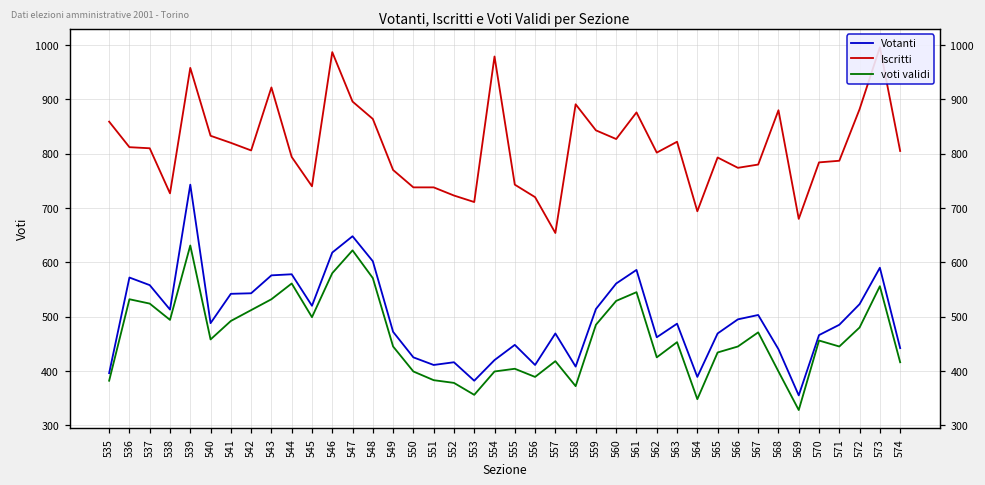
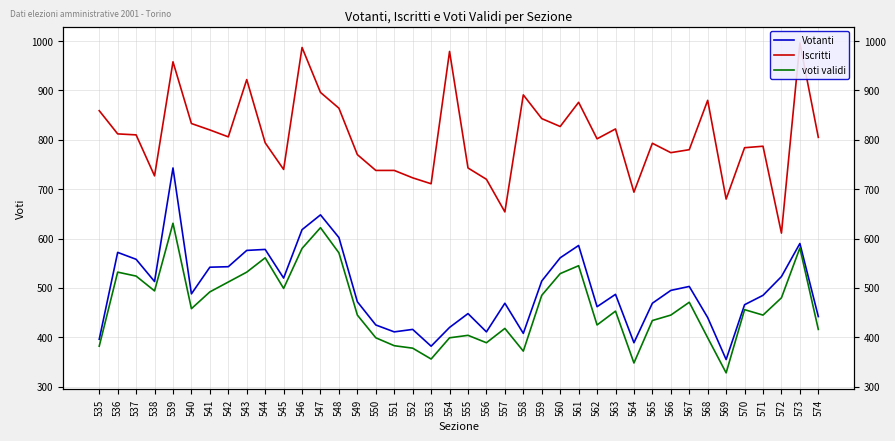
Iscritti, 572: 880 -> 610
voti validi, 573: 560 -> 580
